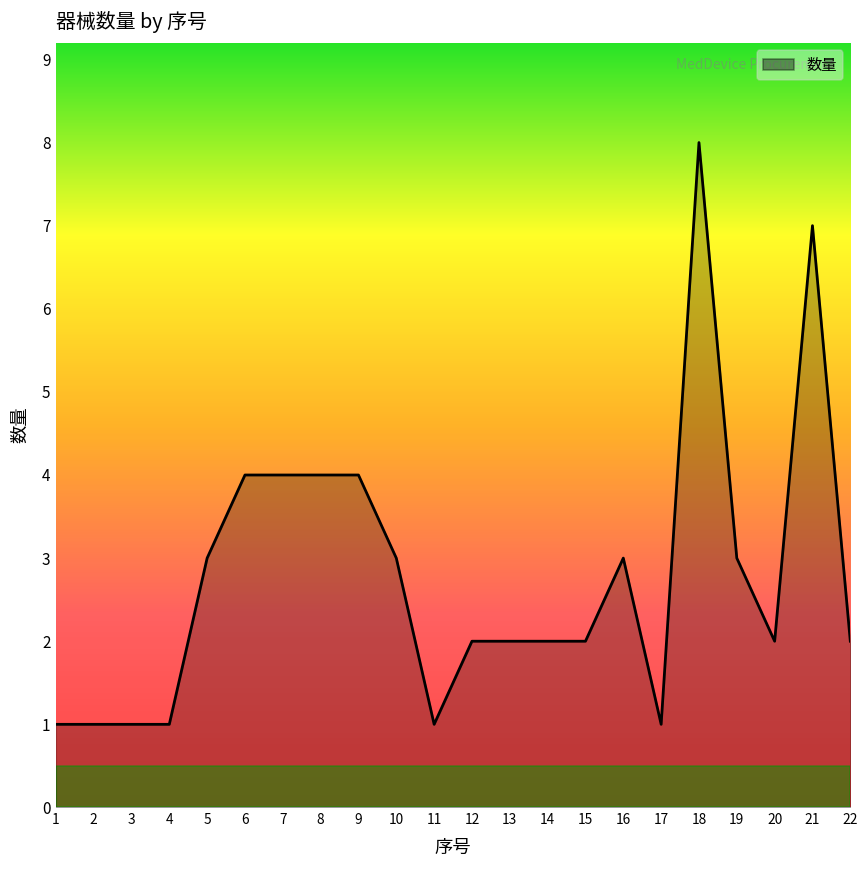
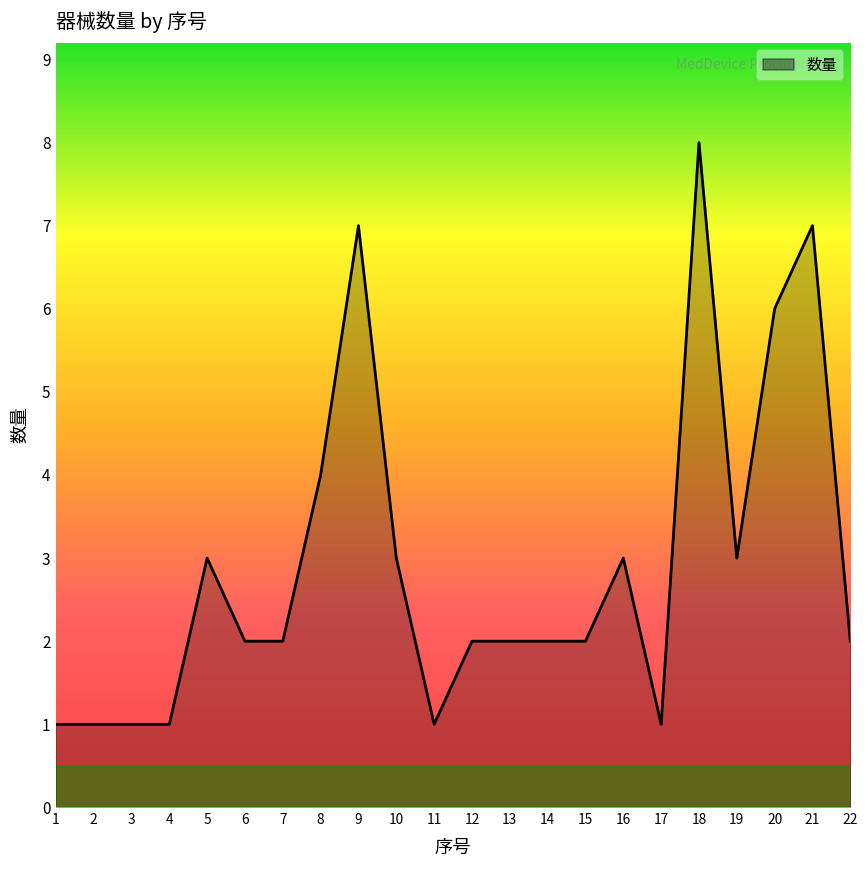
6: 4 -> 2
7: 4 -> 2
9: 4 -> 7
20: 2 -> 6
